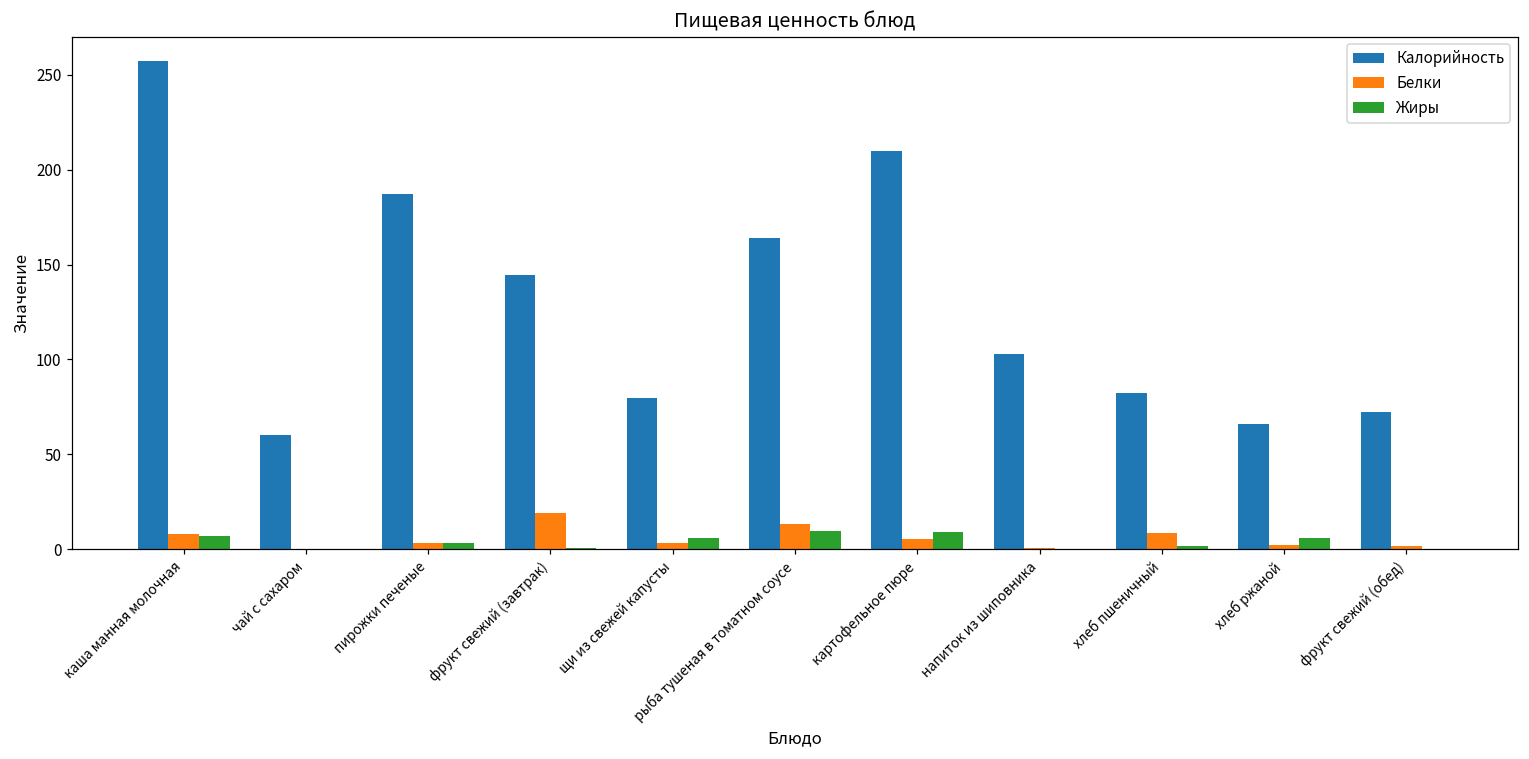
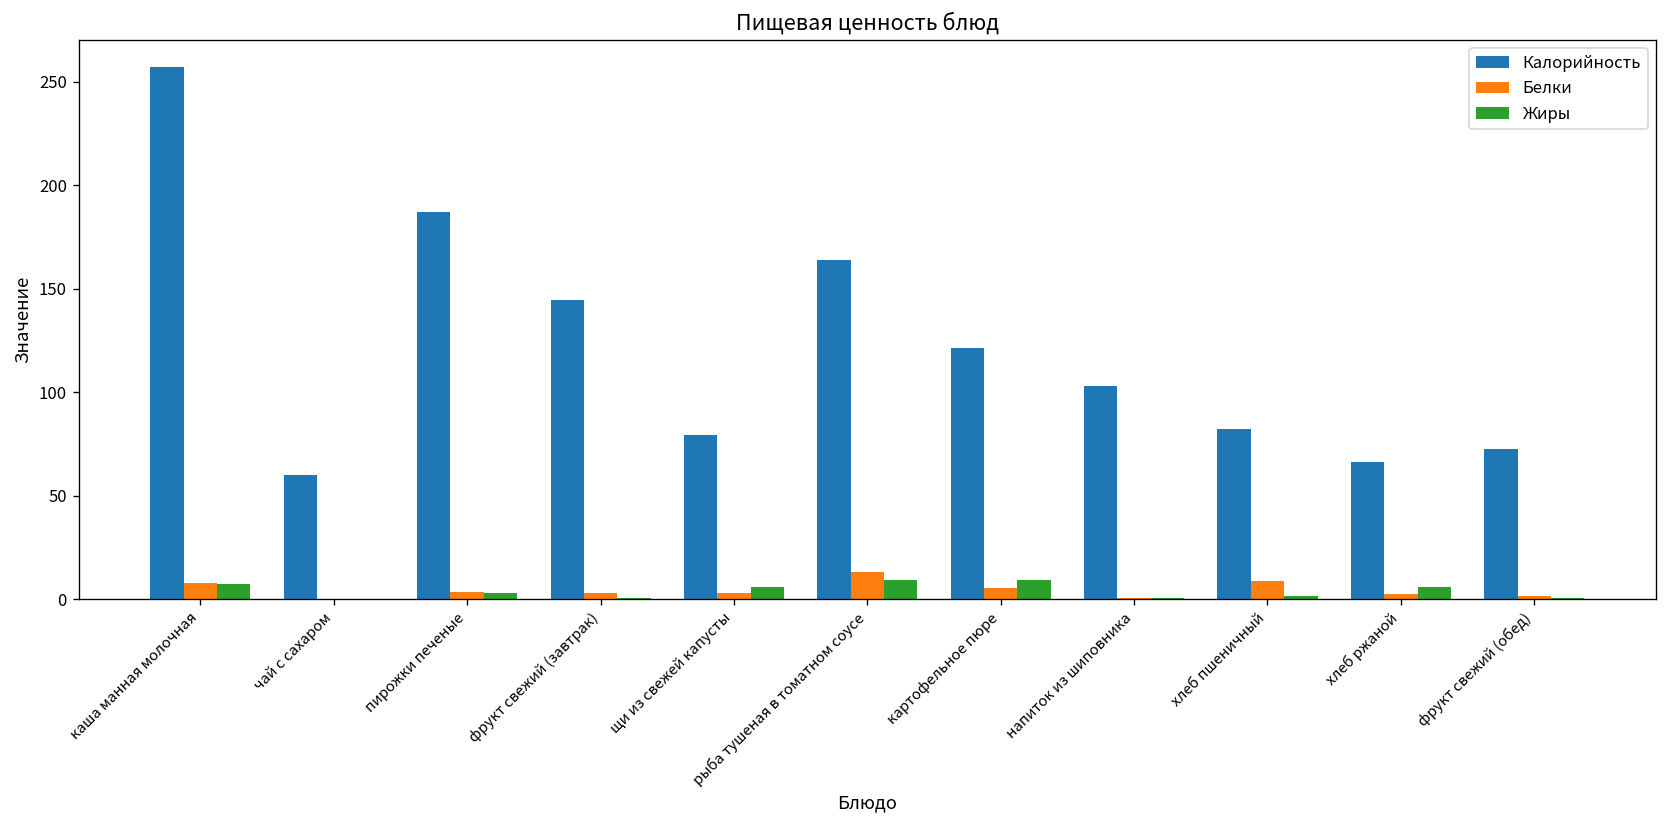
Белки, фрукт свежий (завтрак): 19 -> 3
Калорийность, картофельное пюре: 210 -> 121
